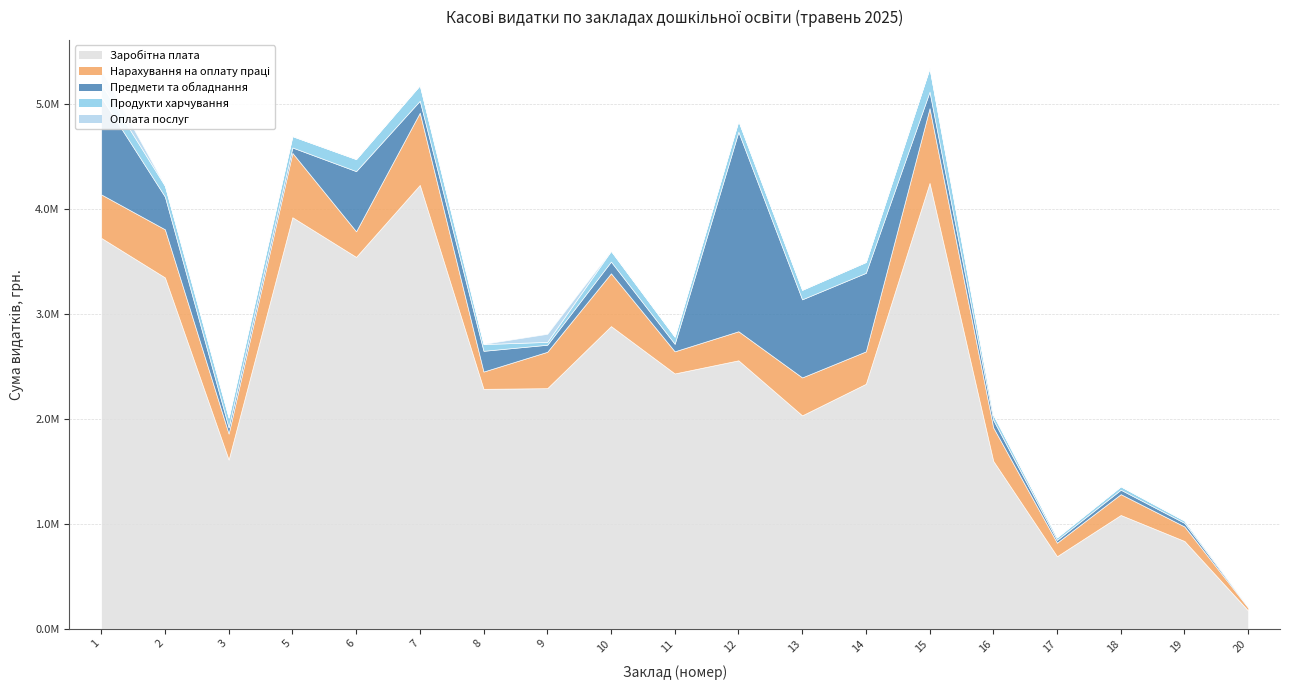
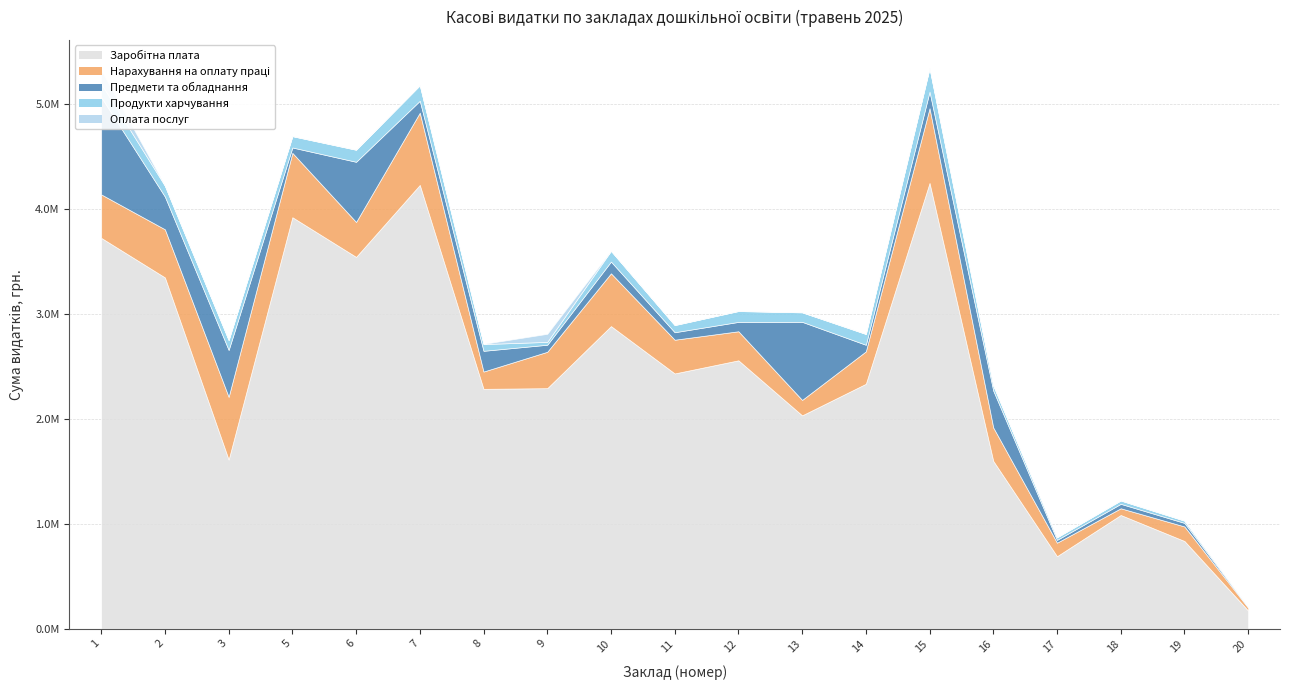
Нарахування на оплату праці, 3: 250000 -> 600000
Предмети та обладнання, 3: 60000 -> 450000
Нарахування на оплату праці, 6: 240000 -> 330000
Нарахування на оплату праці, 11: 210000 -> 320000
Предмети та обладнання, 12: 1900000 -> 90000
Нарахування на оплату праці, 13: 360000 -> 150000
Предмети та обладнання, 14: 750000 -> 60000
Предмети та обладнання, 16: 70000 -> 350000
Нарахування на оплату праці, 18: 200000 -> 60000
